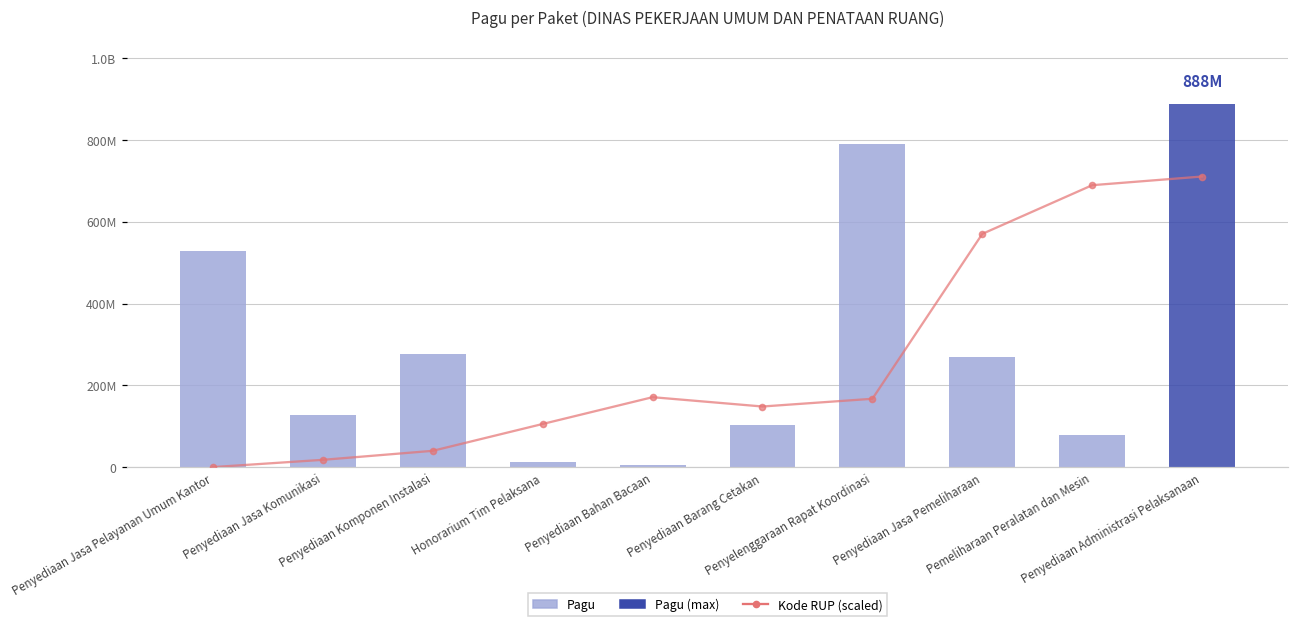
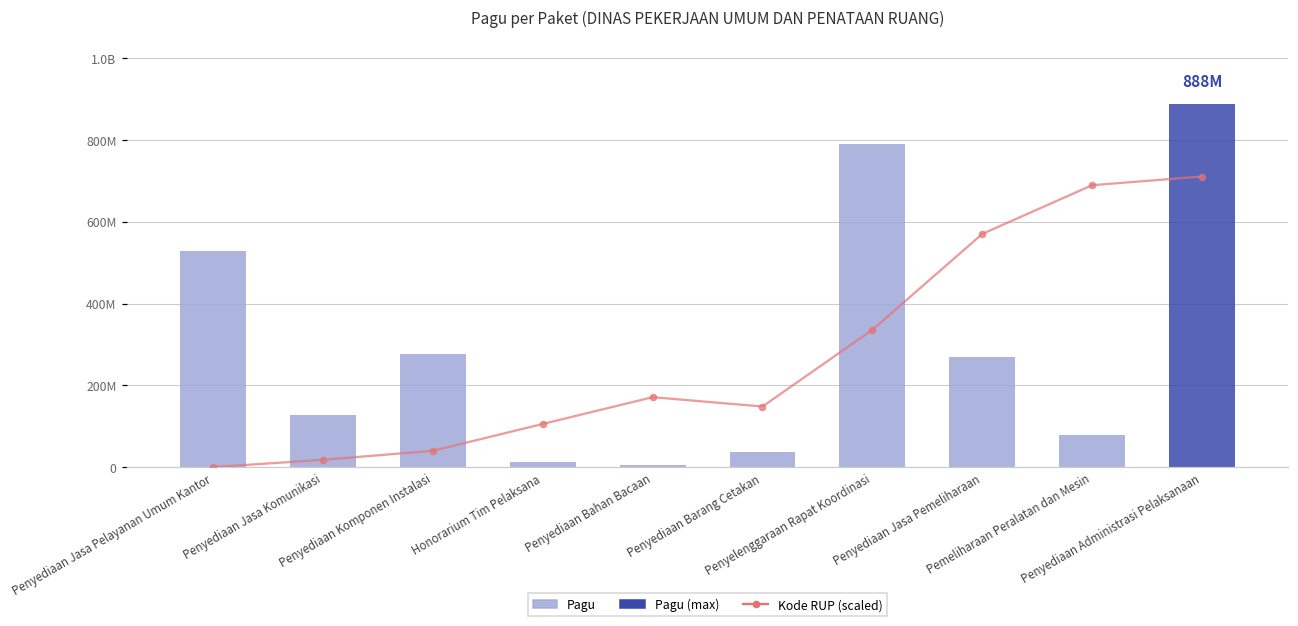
Pagu, Penyediaan Barang Cetakan: 100000000 -> 40000000
Kode RUP (scaled), Penyelenggaraan Rapat Koordinasi: 170000000 -> 340000000
